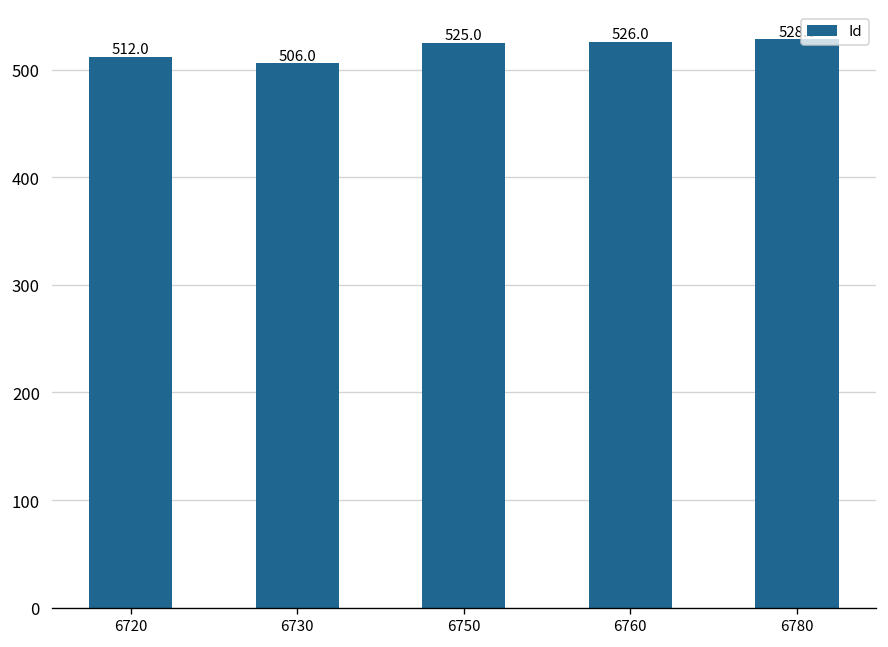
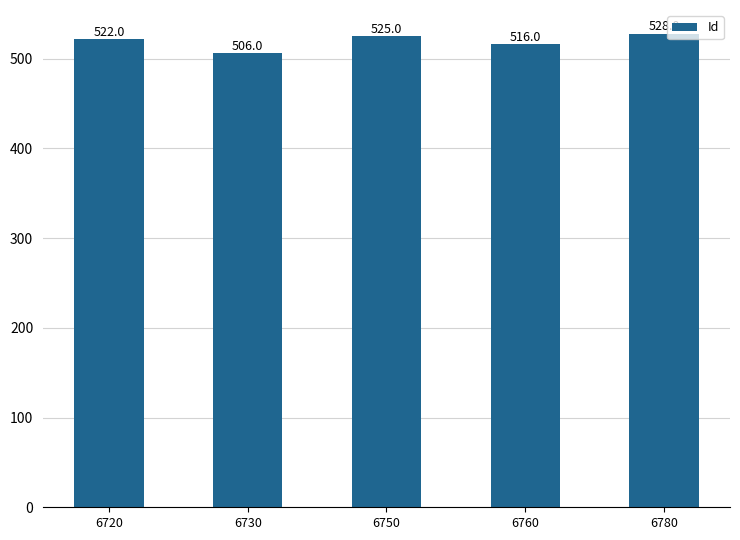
6720: 512.0 -> 522.0
6760: 526.0 -> 516.0
